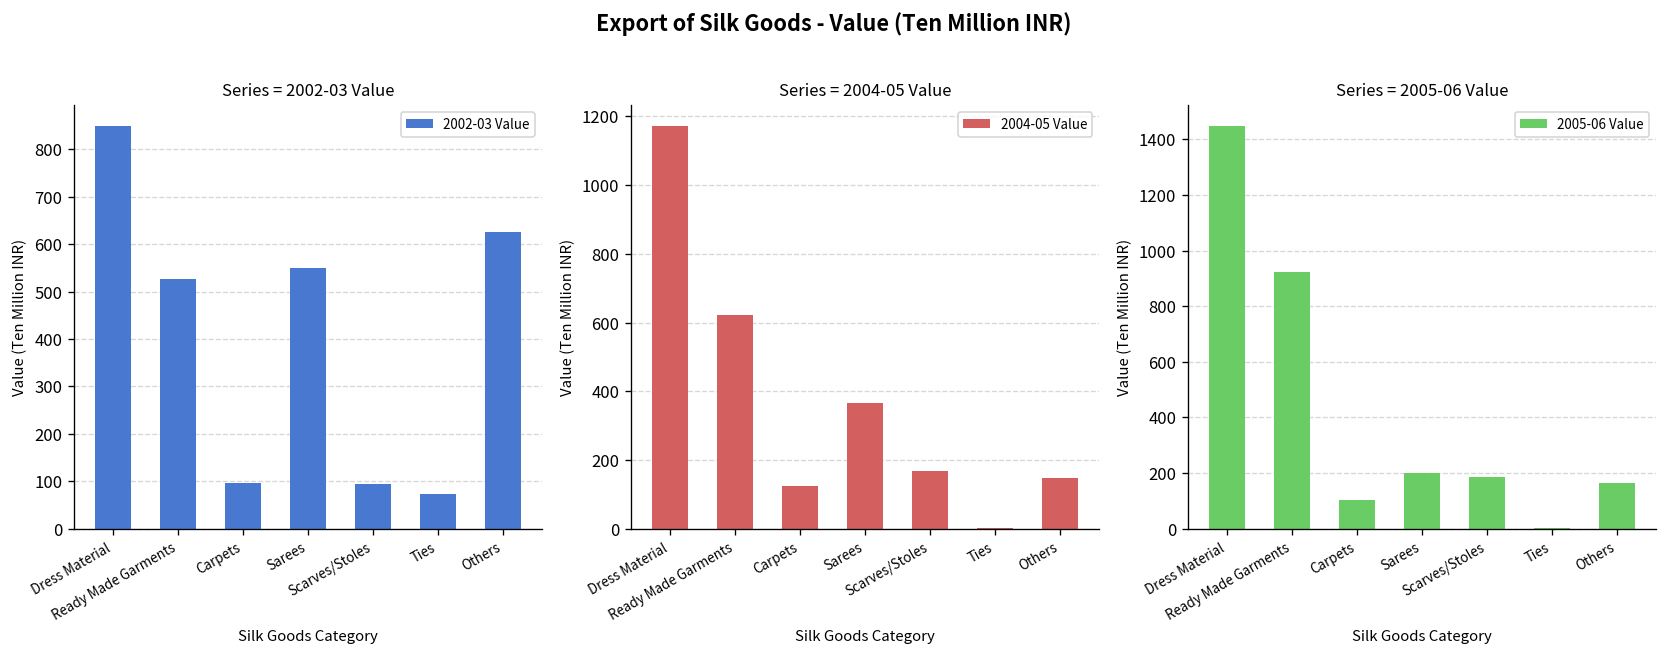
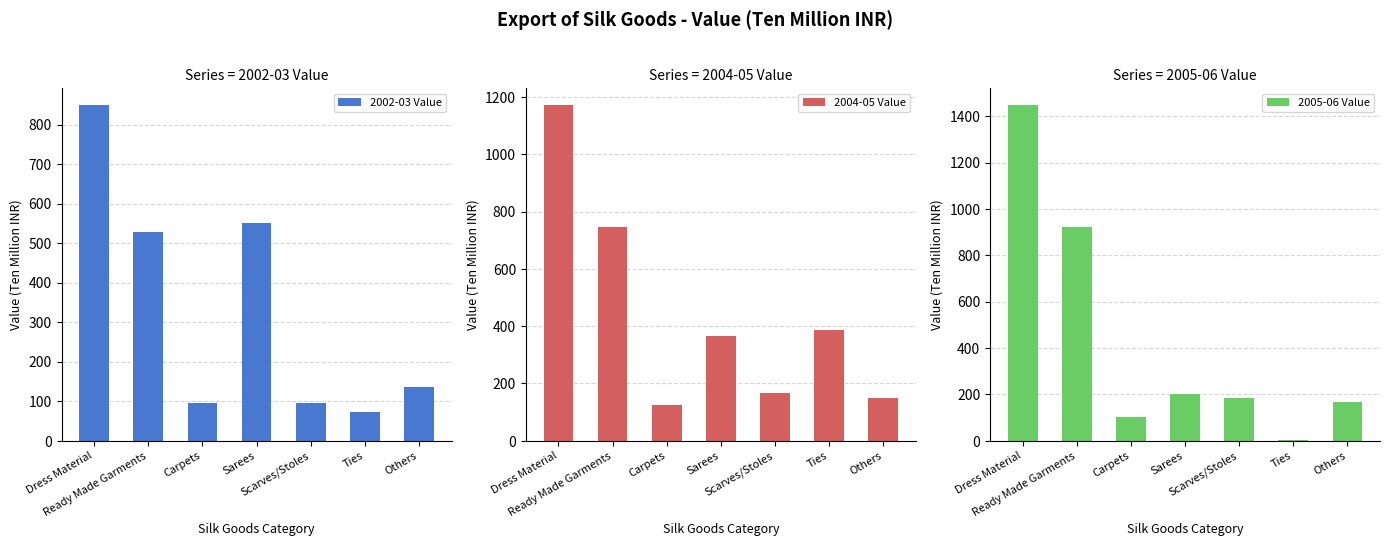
Series = 2002-03 Value, Others: 630 -> 140
Series = 2004-05 Value, Ready Made Garments: 620 -> 750
Series = 2004-05 Value, Ties: 0 -> 390
